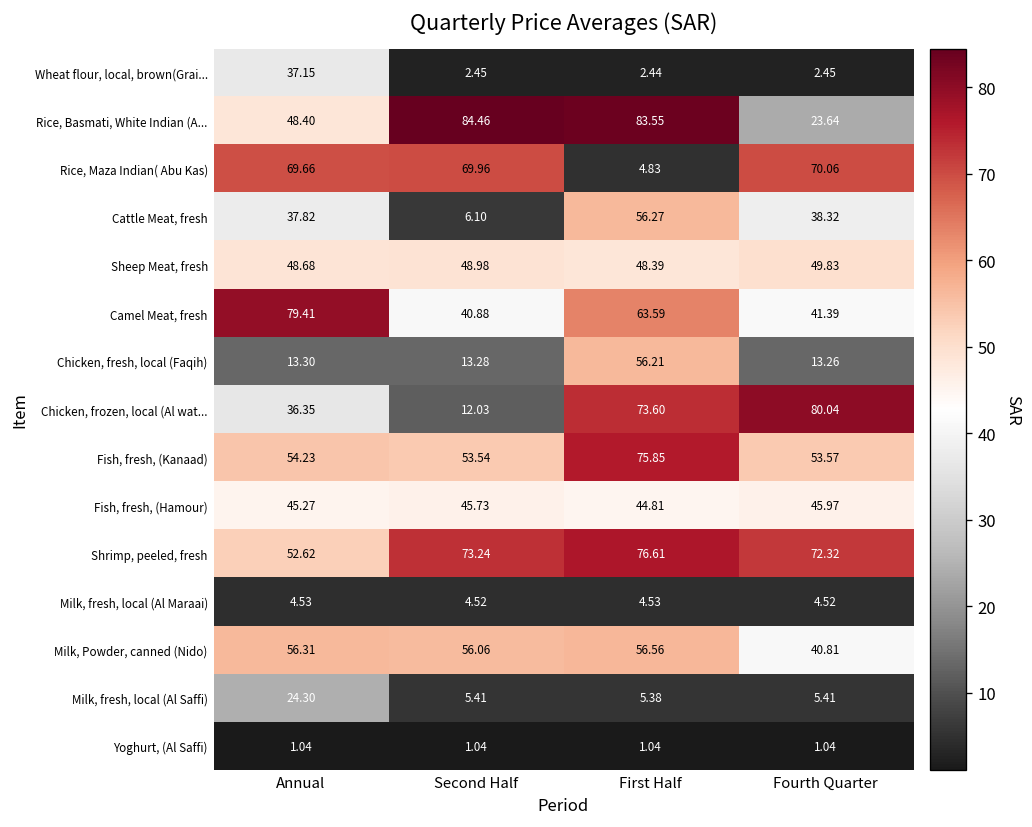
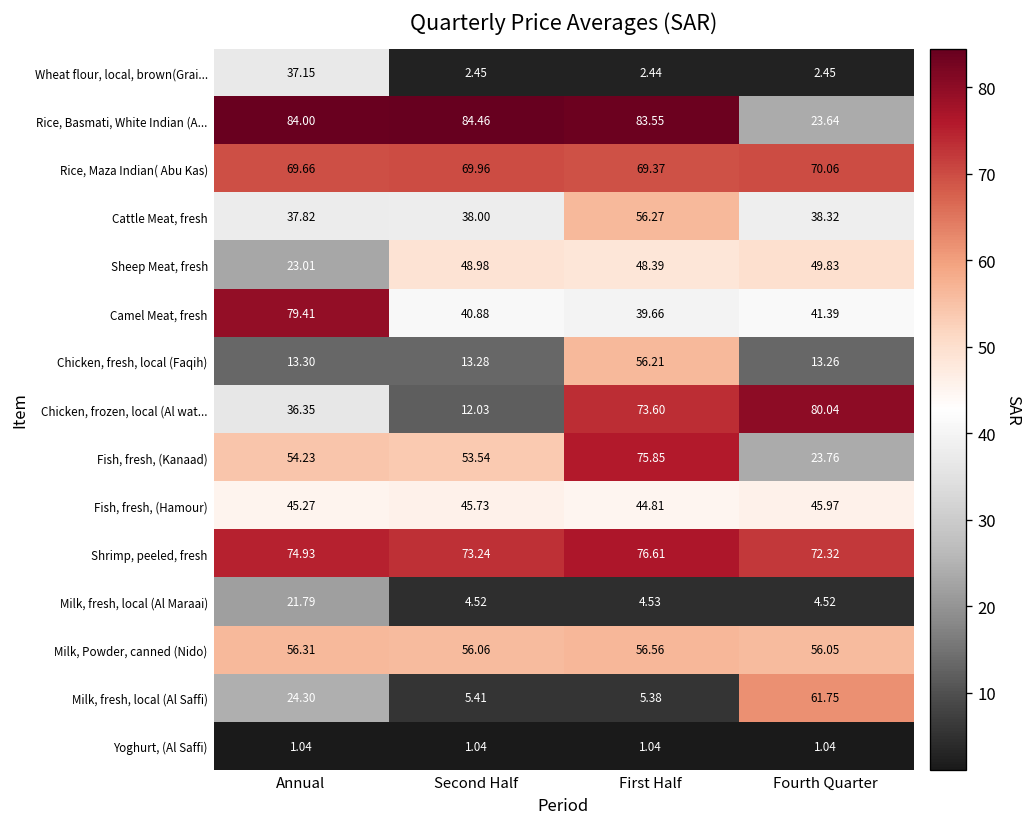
Rice, Basmati, White Indian (A..., Annual: 48.40 -> 84.00
Rice, Maza Indian( Abu Kas), First Half: 4.83 -> 69.37
Cattle Meat, fresh, Second Half: 6.10 -> 38.00
Sheep Meat, fresh, Annual: 48.68 -> 23.01
Camel Meat, fresh, First Half: 63.59 -> 39.66
Fish, fresh, (Kanaad), Fourth Quarter: 53.57 -> 23.76
Shrimp, peeled, fresh, Annual: 52.62 -> 74.93
Milk, fresh, local (Al Maraai), Annual: 4.53 -> 21.79
Milk, Powder, canned (Nido), Fourth Quarter: 40.81 -> 56.05
Milk, fresh, local (Al Saffi), Fourth Quarter: 5.41 -> 61.75
